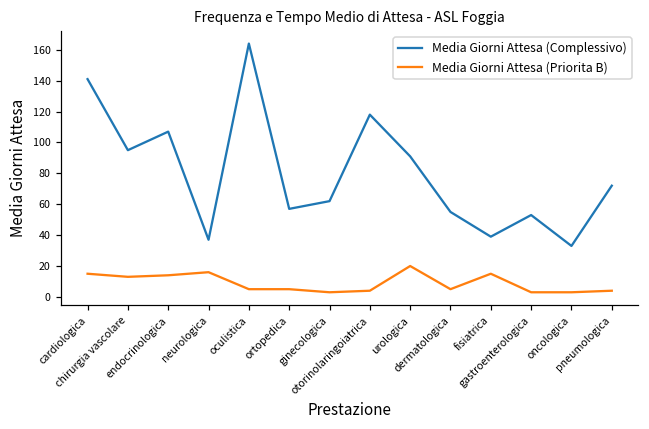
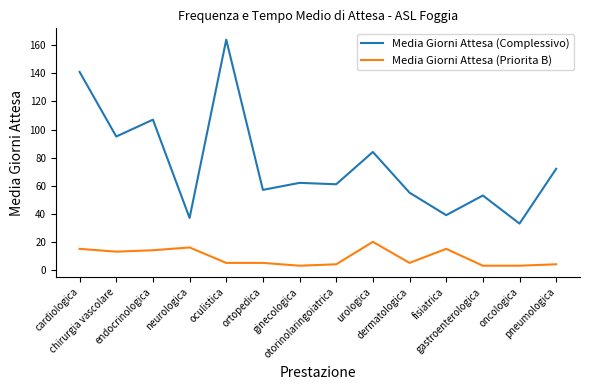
Media Giorni Attesa (Complessivo), otorinolaringoiatrica: 118 -> 61
Media Giorni Attesa (Complessivo), urologica: 91 -> 84
